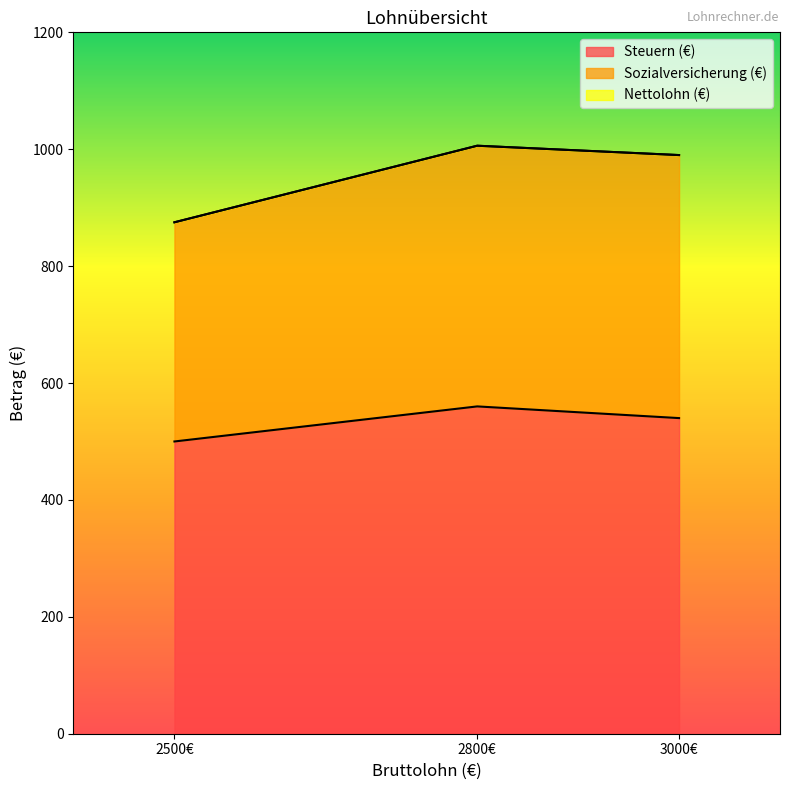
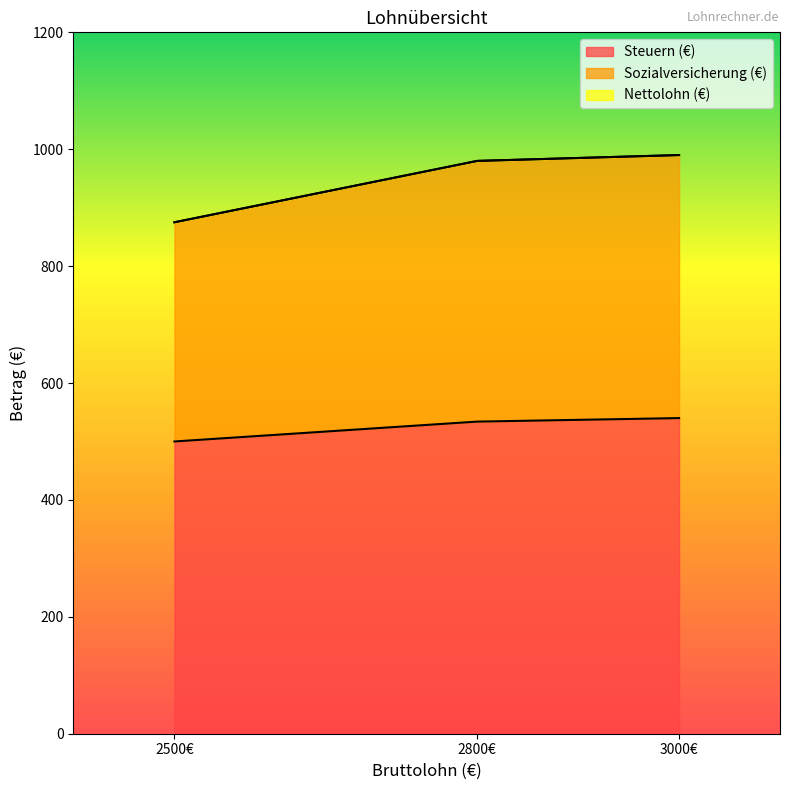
Steuern (€), 2800€: 560 -> 530
